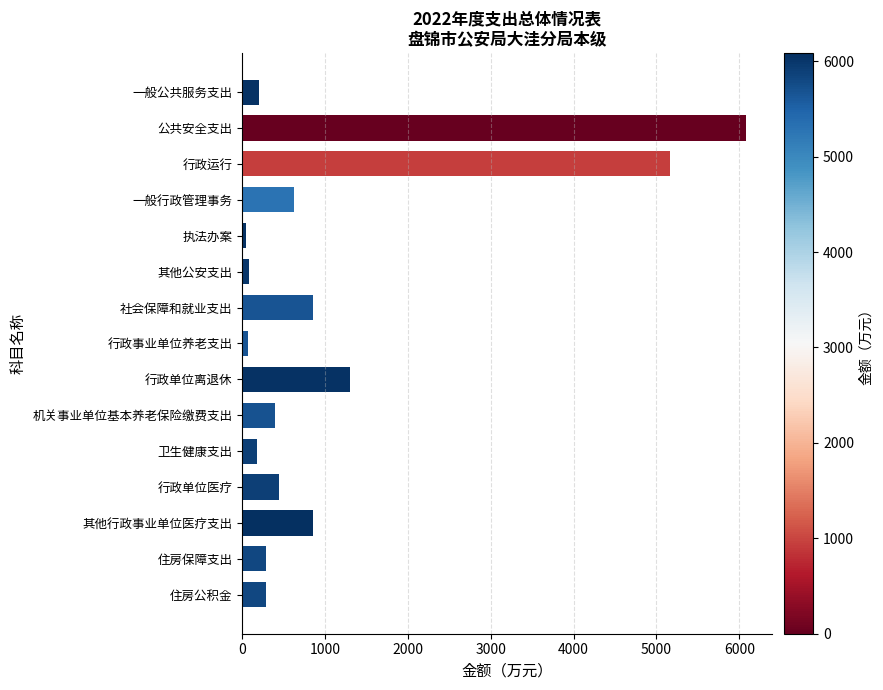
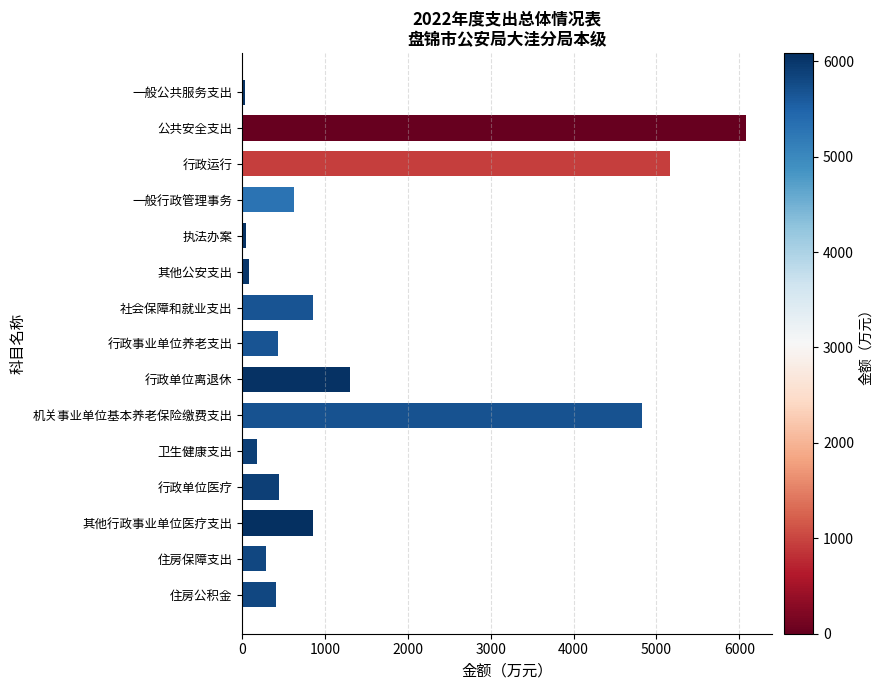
一般公共服务支出: 200 -> 0
行政事业单位养老支出: 100 -> 400
机关事业单位基本养老保险缴费支出: 400 -> 4800
住房公积金: 300 -> 400
